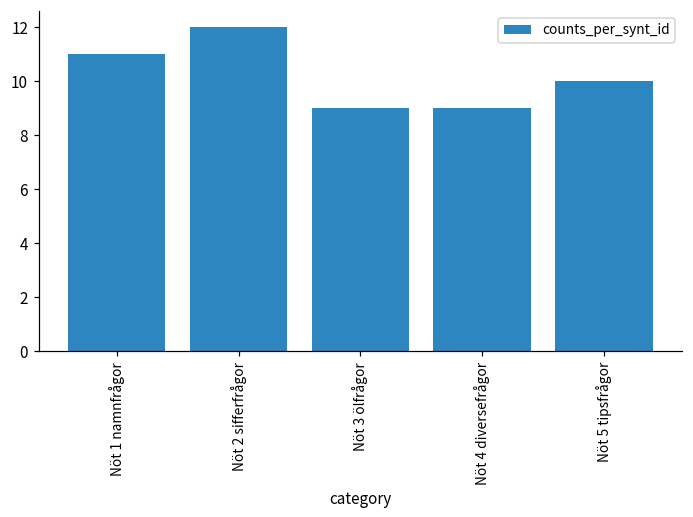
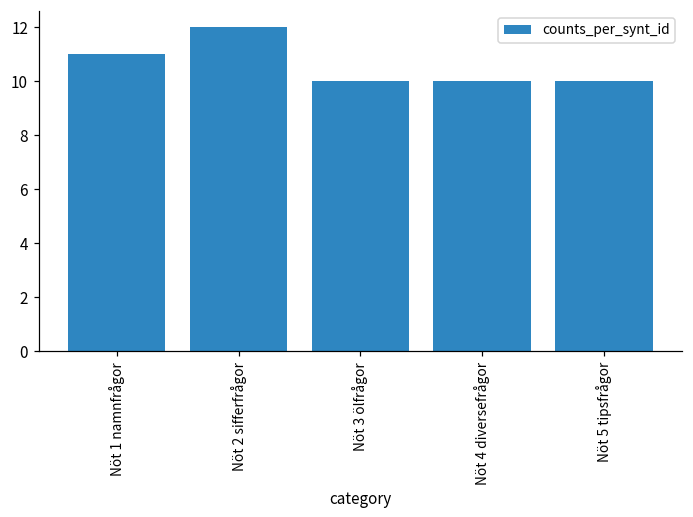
Nöt 3 ölfrågor: 9 -> 10
Nöt 4 diversefrågor: 9 -> 10
